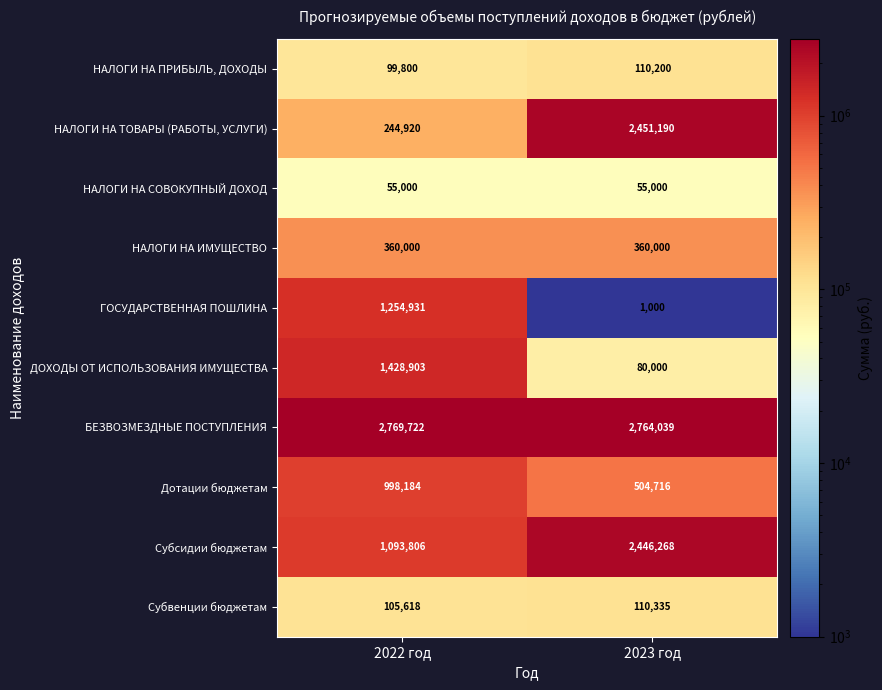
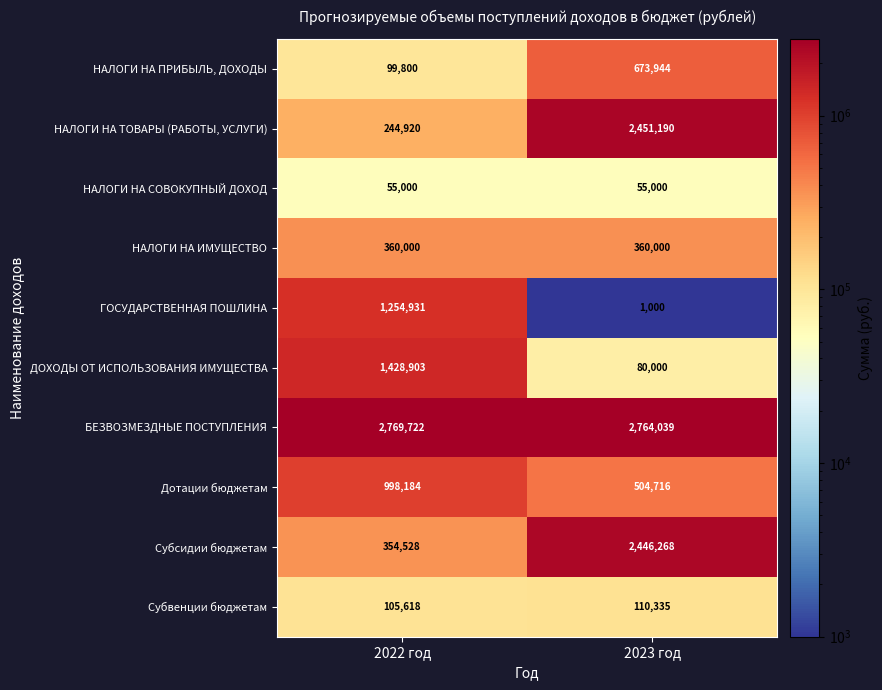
НАЛОГИ НА ПРИБЫЛЬ, ДОХОДЫ, 2023 год: 110,200 -> 673,944
Субсидии бюджетам, 2022 год: 1,093,806 -> 354,528
